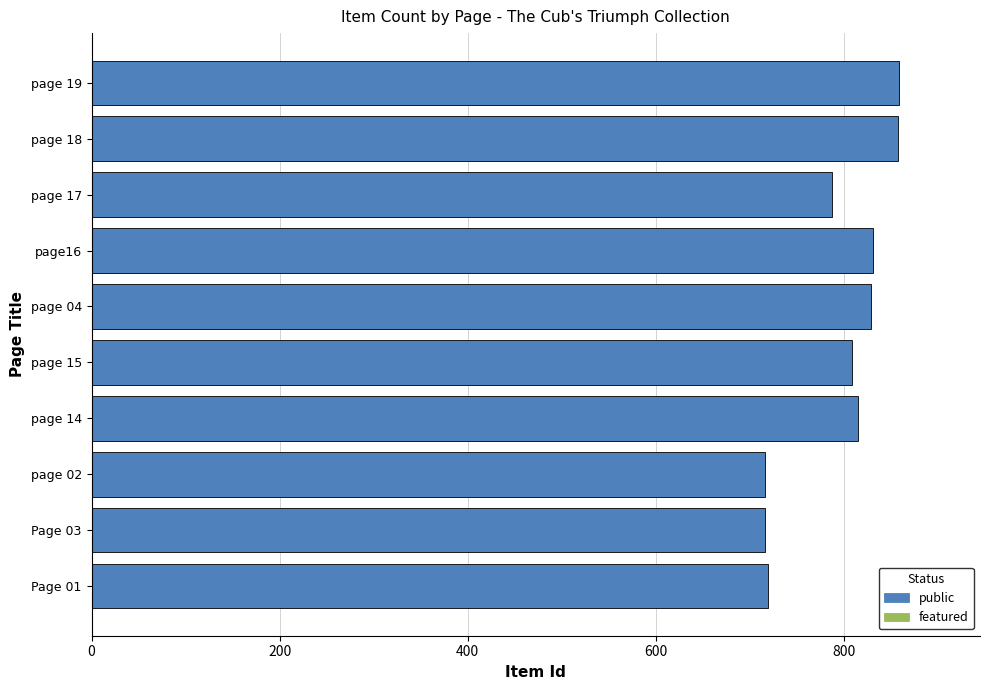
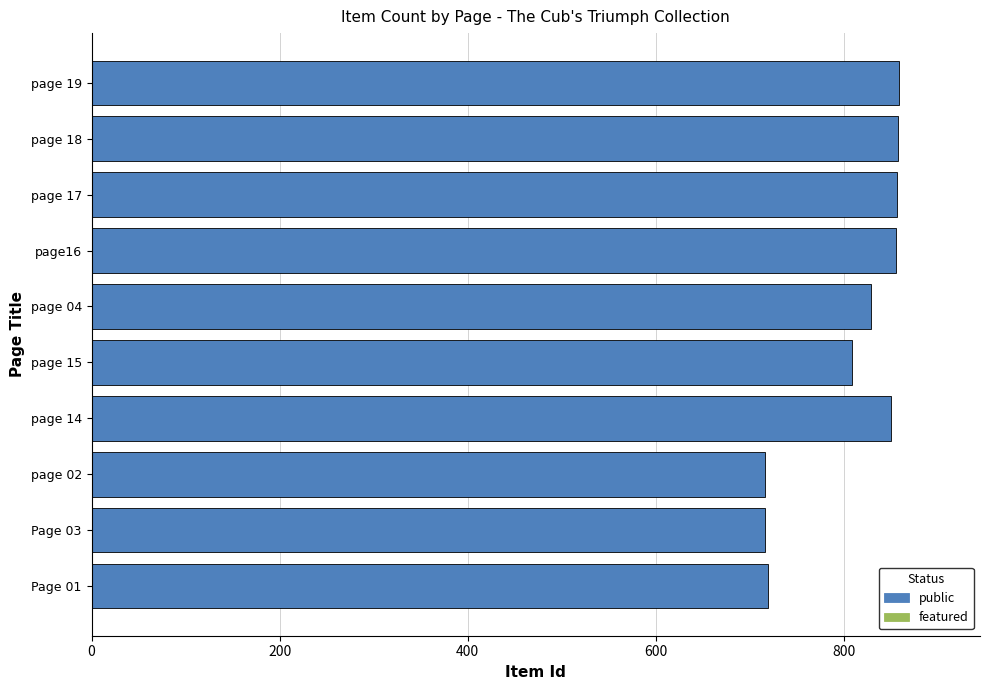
public, page 17: 790 -> 860
public, page16: 830 -> 860
public, page 14: 820 -> 850
